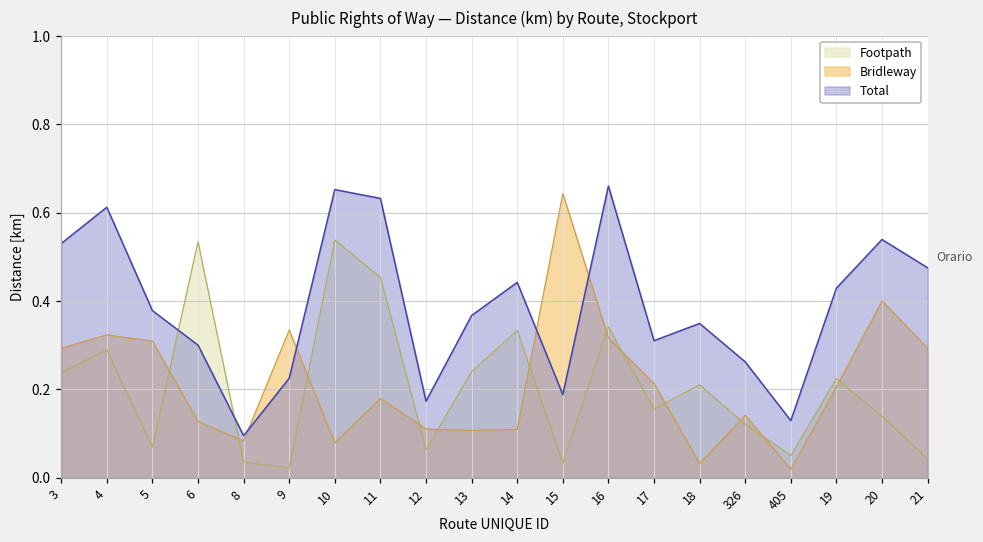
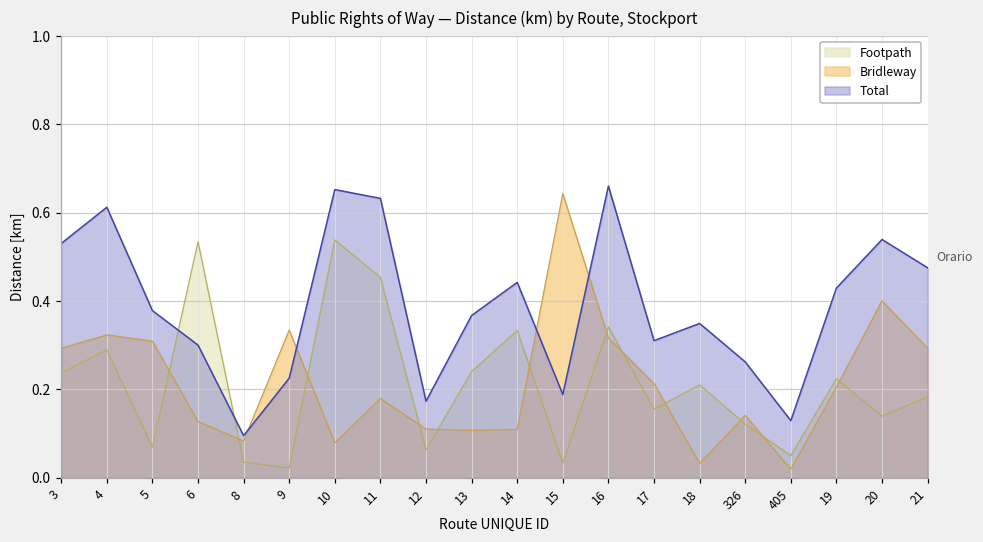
Footpath, 21: 0.04 -> 0.18
